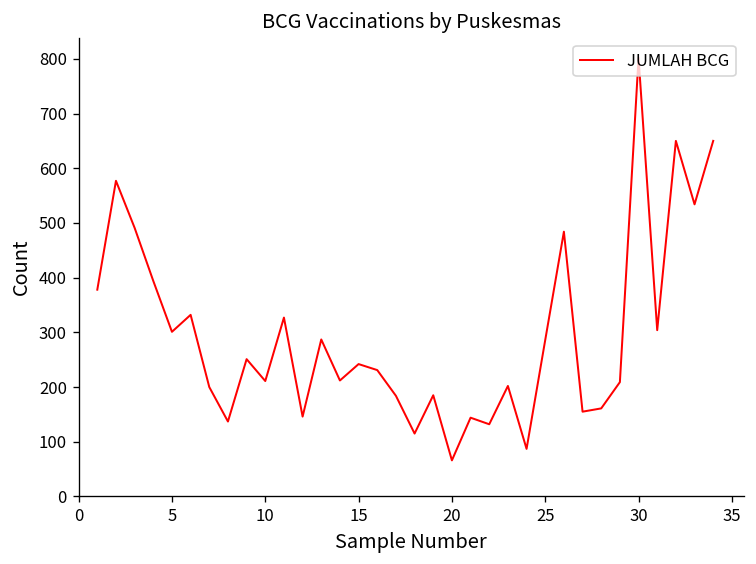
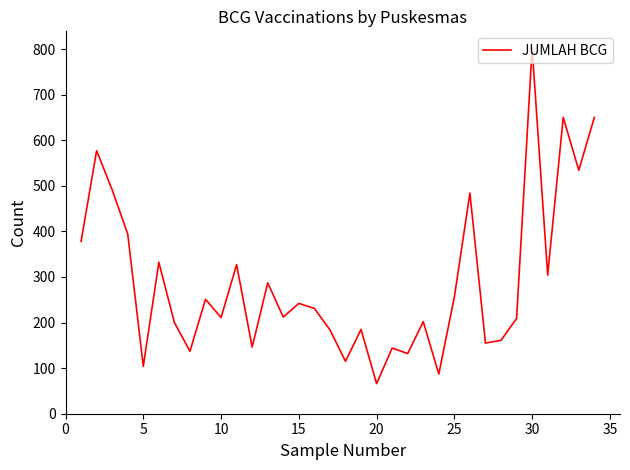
5: 300 -> 100
25: 290 -> 260
